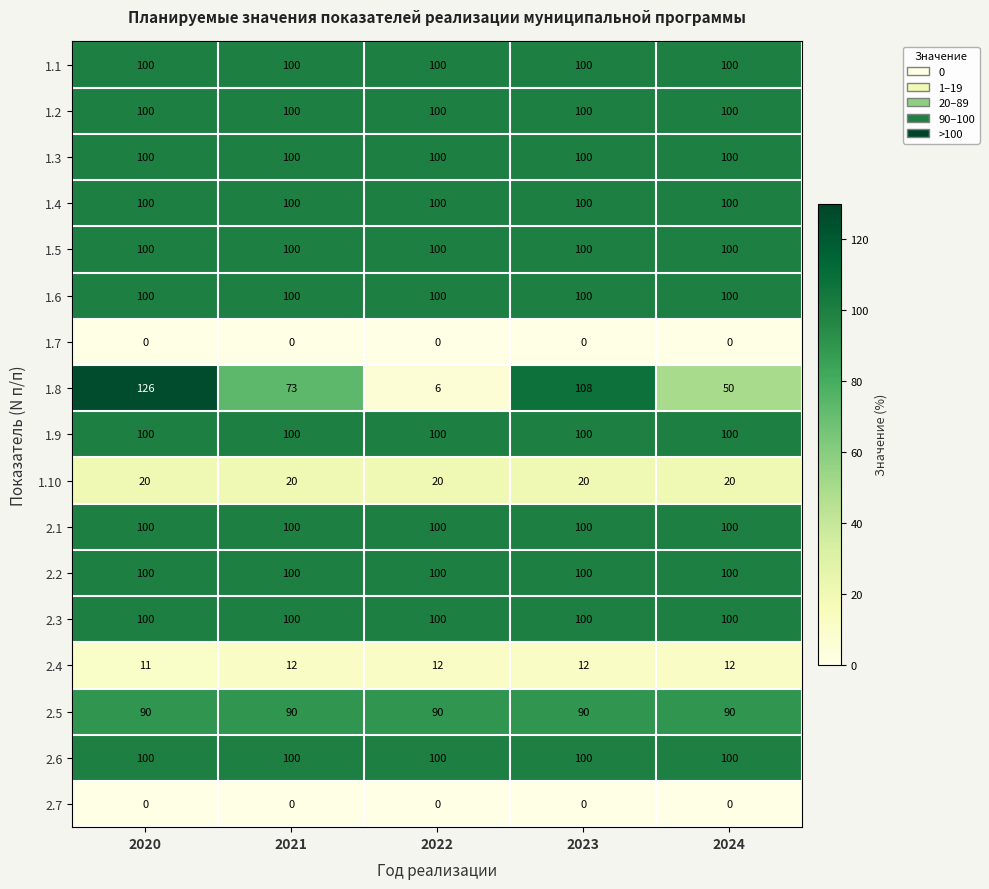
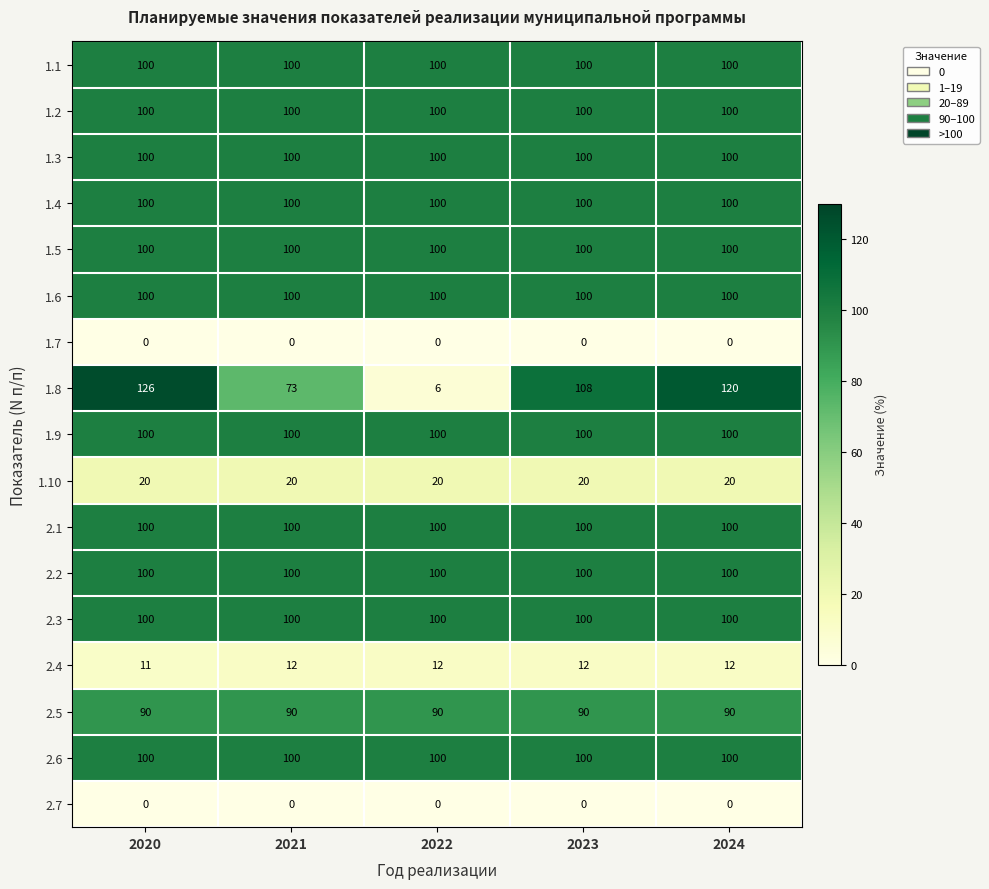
1.8, 2024: 50 -> 120
